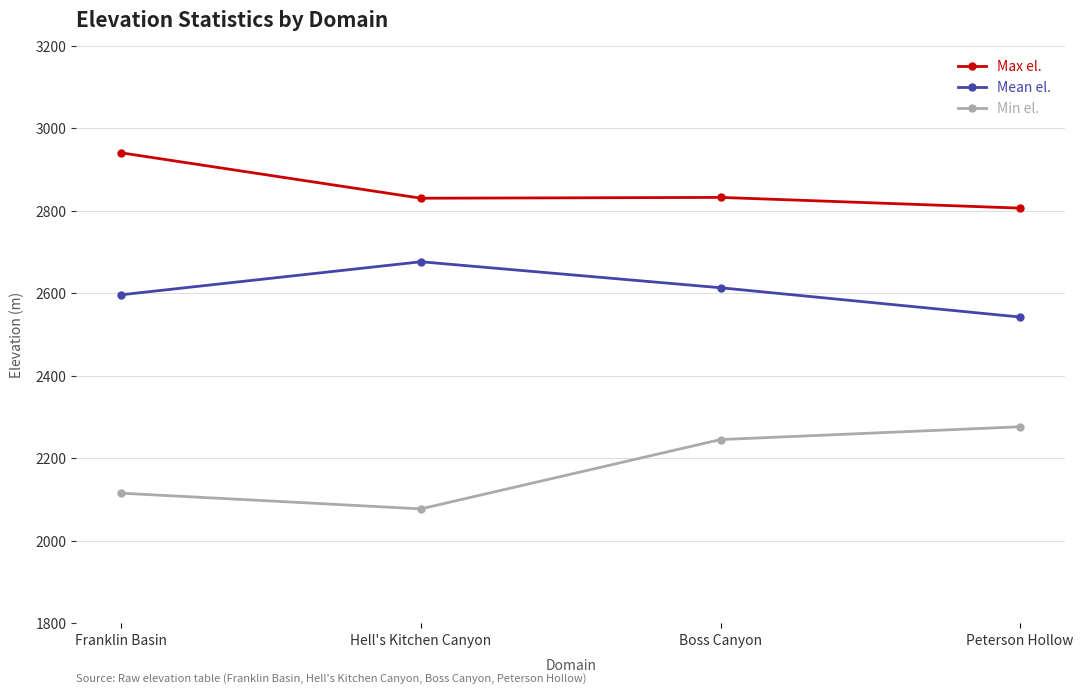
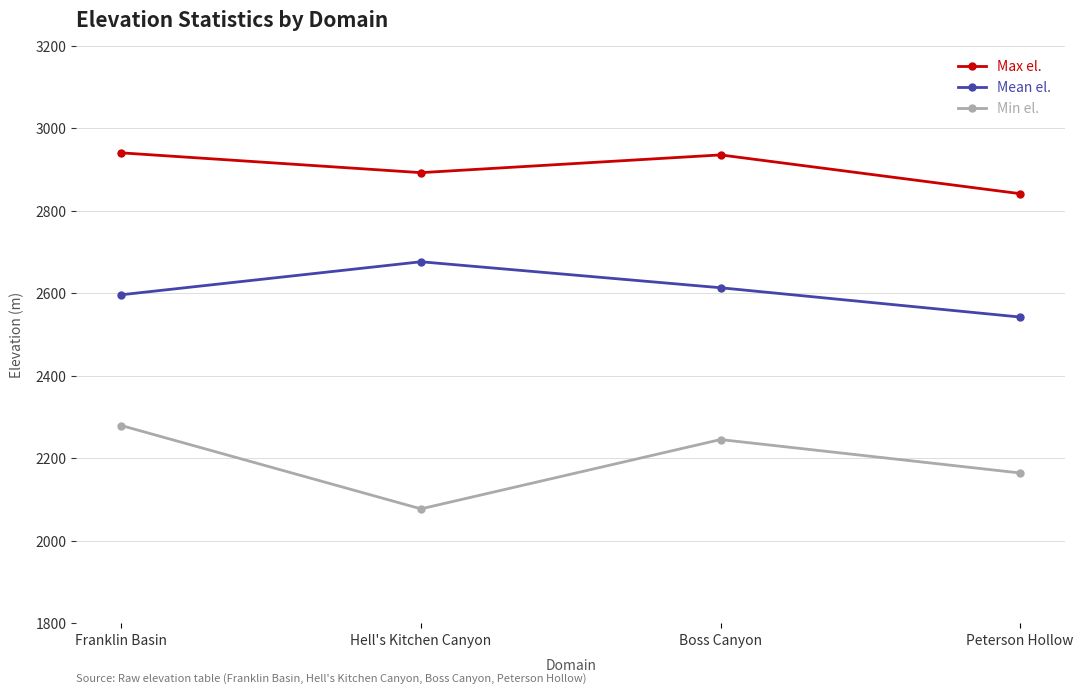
Min el., Franklin Basin: 2120 -> 2280
Max el., Hell's Kitchen Canyon: 2830 -> 2890
Max el., Boss Canyon: 2830 -> 2940
Max el., Peterson Hollow: 2810 -> 2840
Min el., Peterson Hollow: 2280 -> 2160
